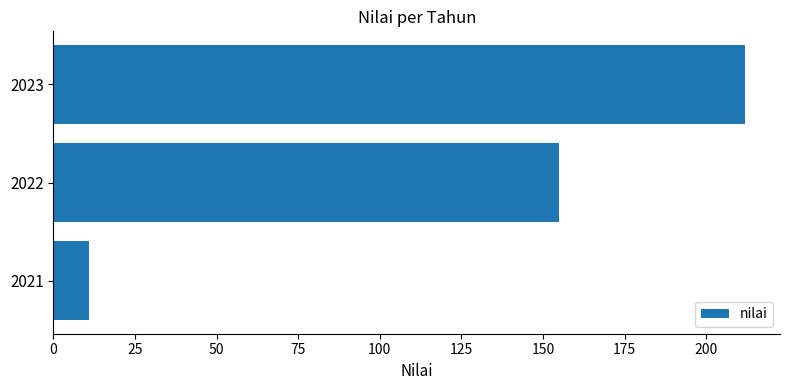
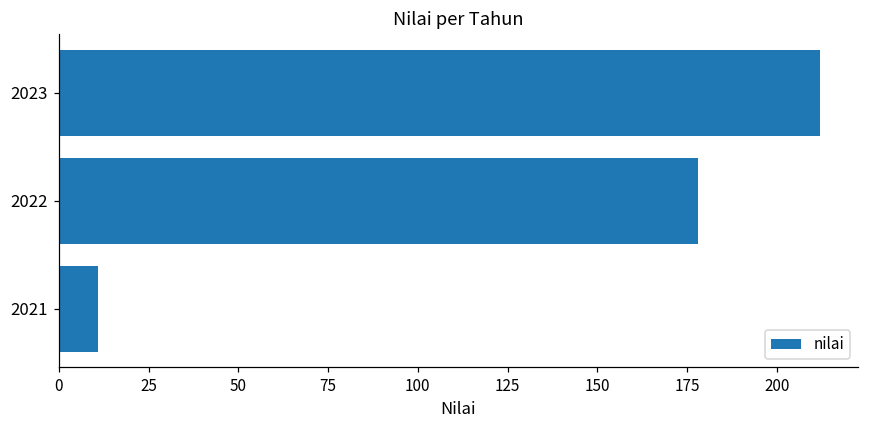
2022: 155 -> 178
